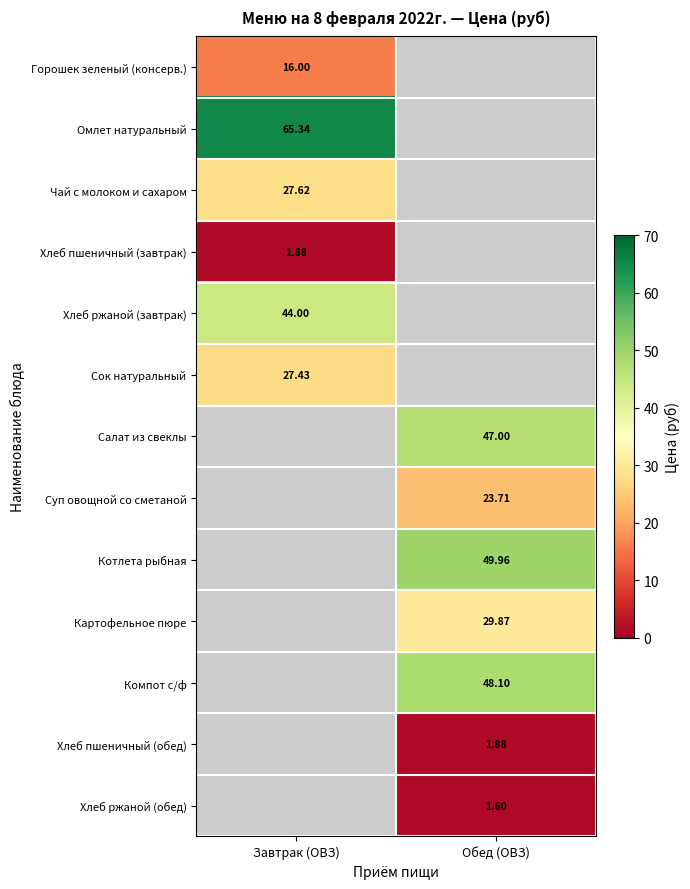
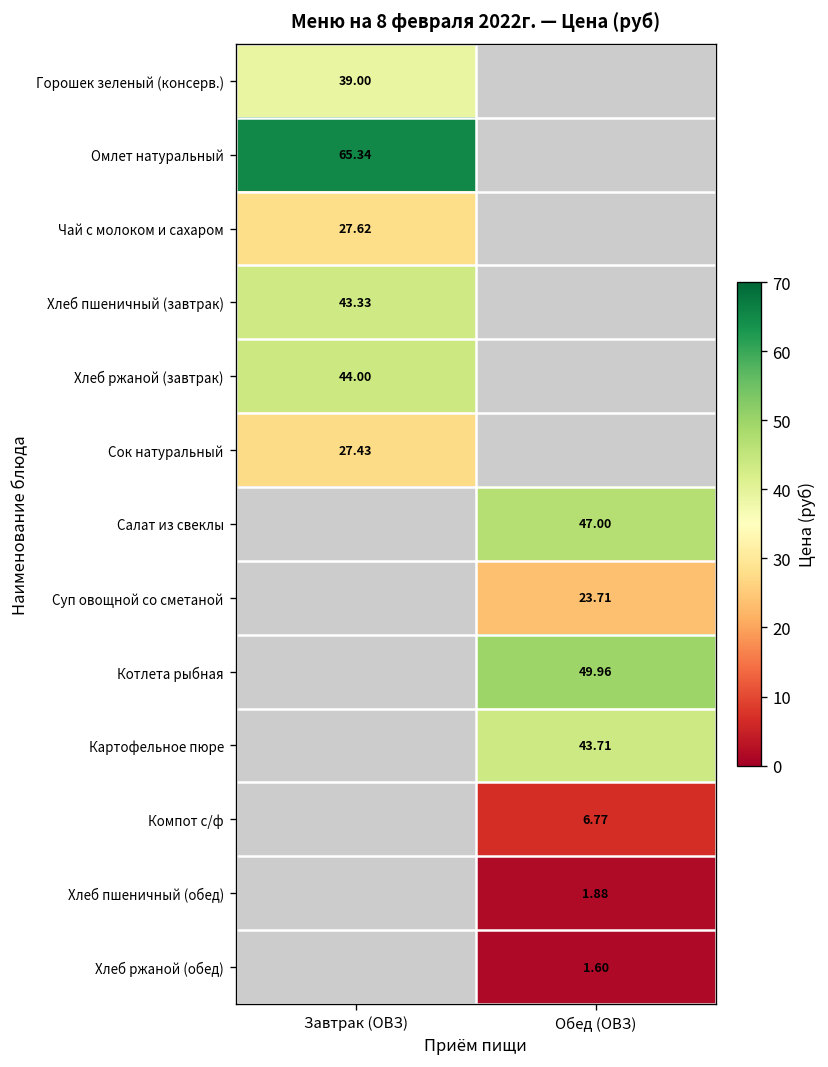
Горошек зеленый (консерв.), Завтрак (ОВЗ): 16.00 -> 39.00
Хлеб пшеничный (завтрак), Завтрак (ОВЗ): 1.88 -> 43.33
Картофельное пюре, Обед (ОВЗ): 29.87 -> 43.71
Компот с/ф, Обед (ОВЗ): 48.10 -> 6.77
